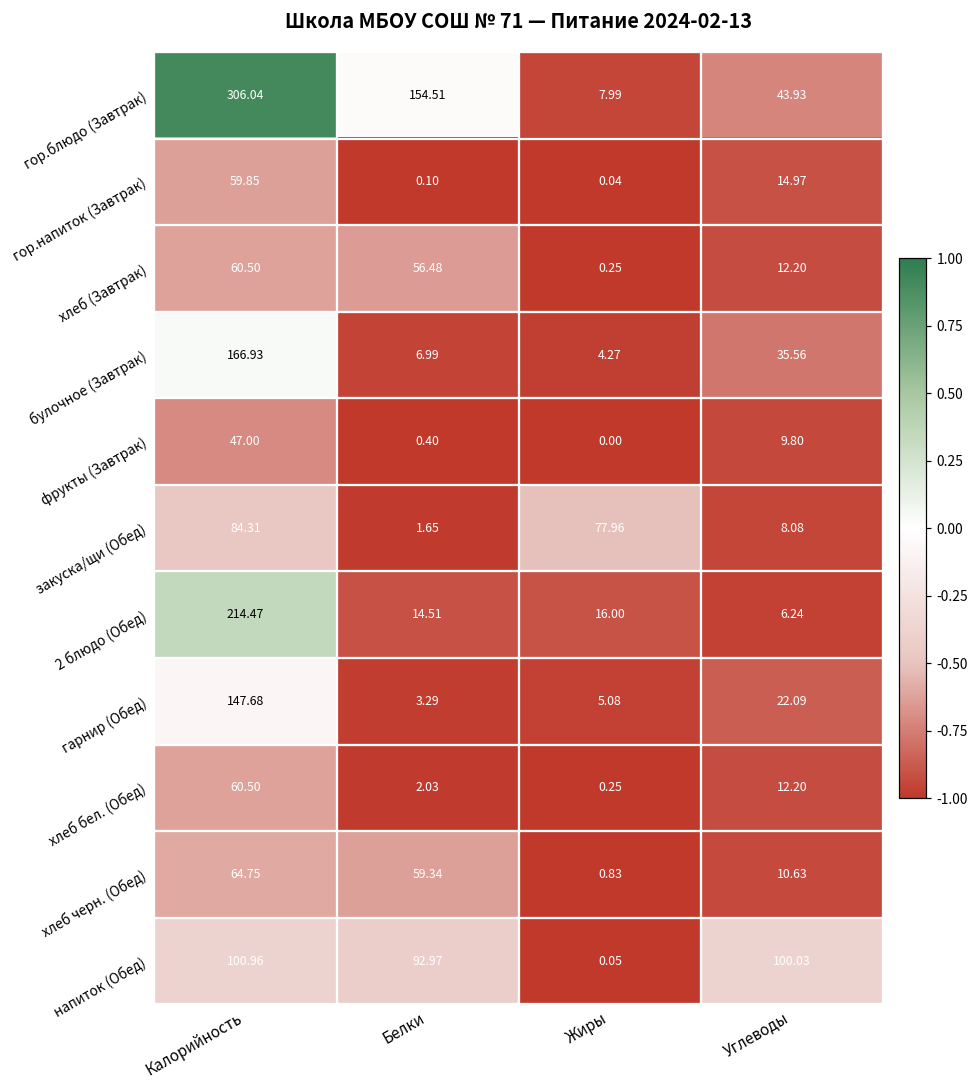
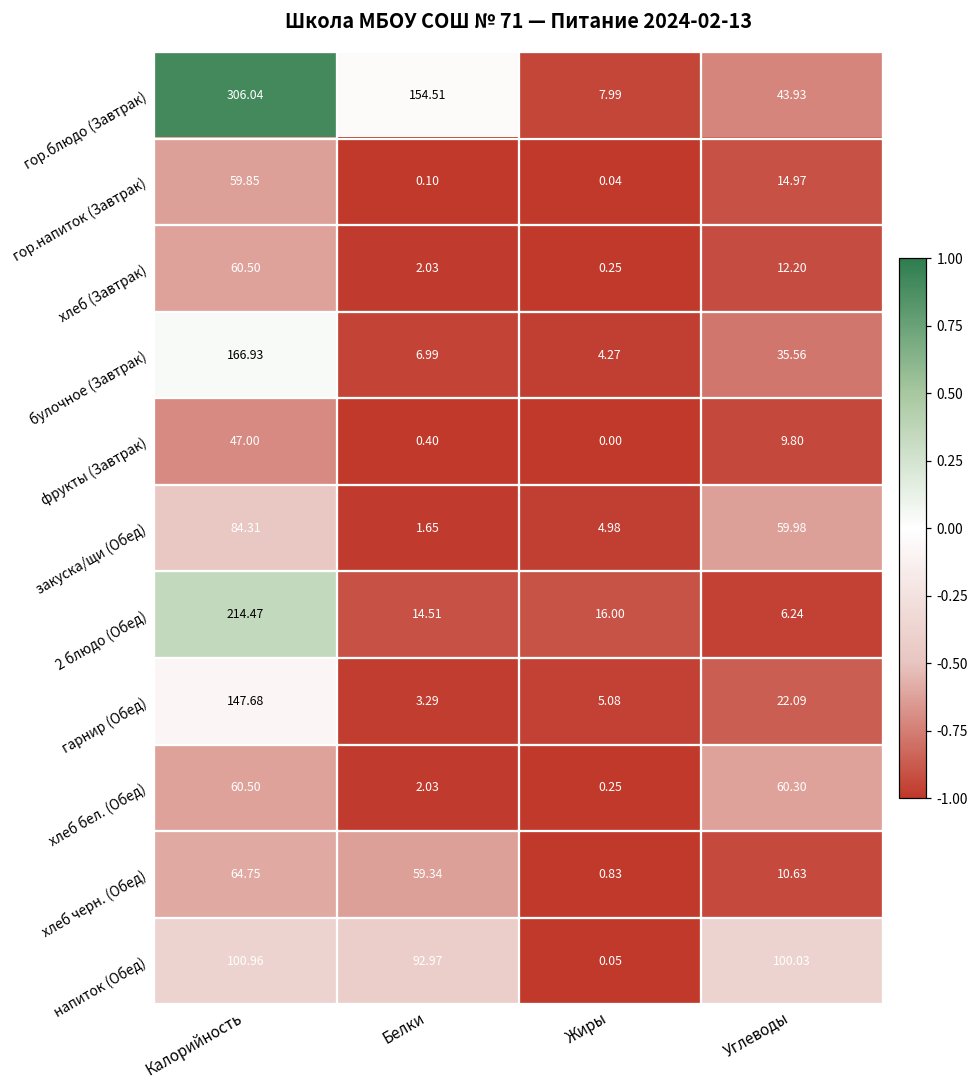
хлеб (Завтрак), Белки: 56.48 -> 2.03
закуска/щи (Обед), Жиры: 77.96 -> 4.98
закуска/щи (Обед), Углеводы: 8.08 -> 59.98
хлеб бел. (Обед), Углеводы: 12.20 -> 60.30
